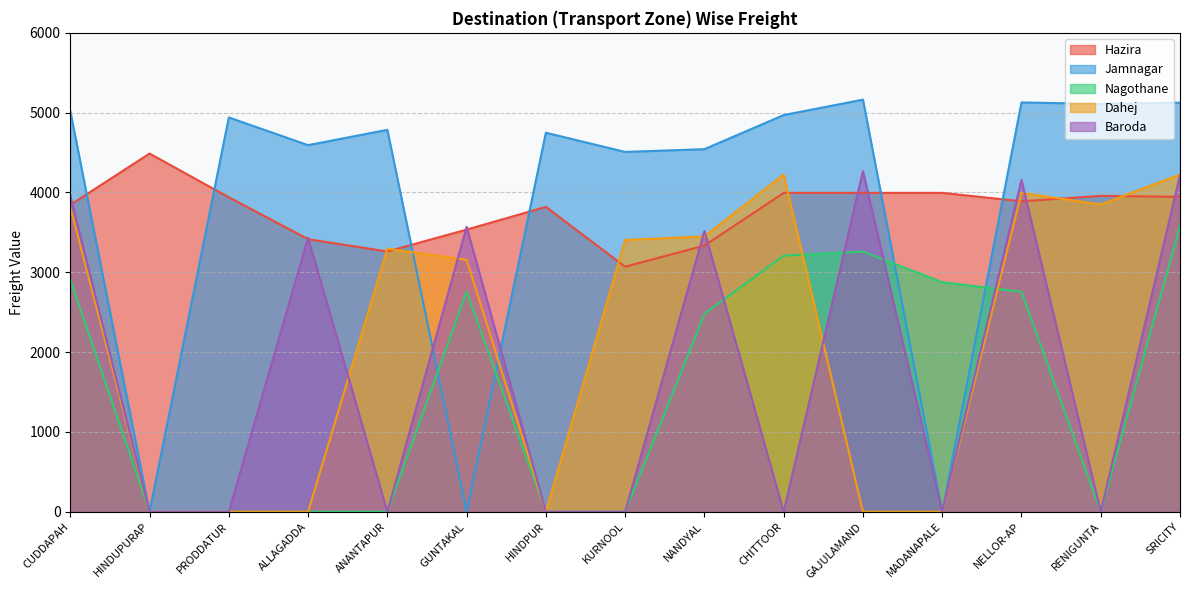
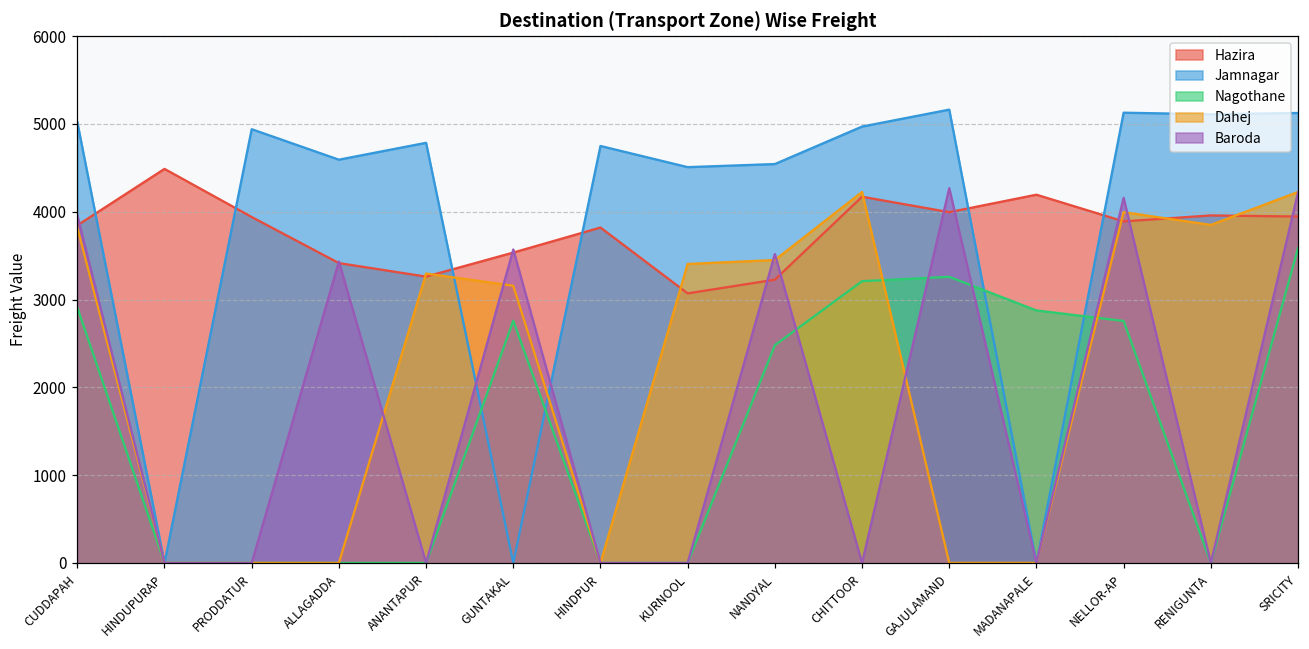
Hazira, NANDYAL: 3300 -> 3200
Hazira, CHITTOOR: 4000 -> 4200
Hazira, MADANAPALE: 4000 -> 4200
